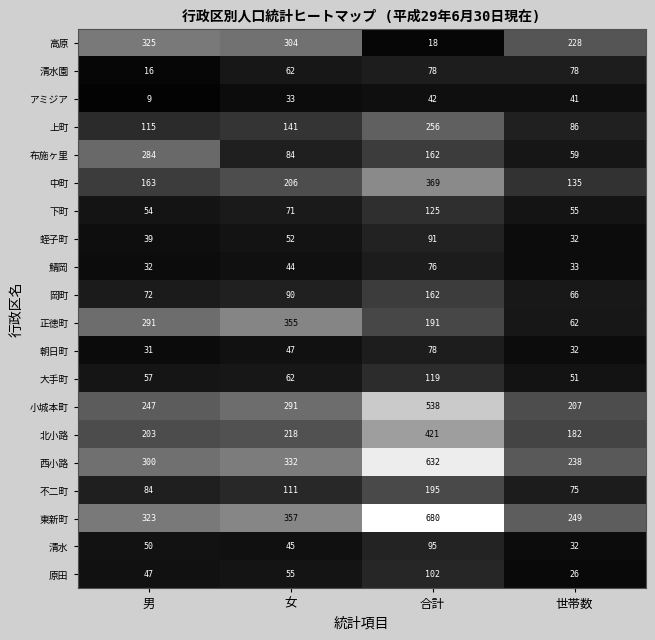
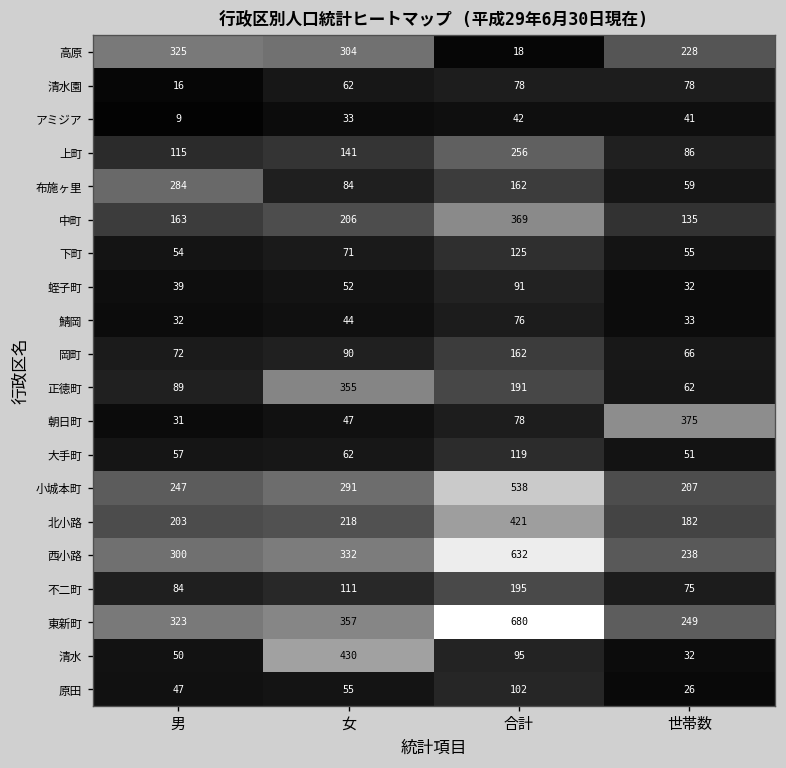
正徳町, 男: 291 -> 89
朝日町, 世帯数: 32 -> 375
清水, 女: 45 -> 430
